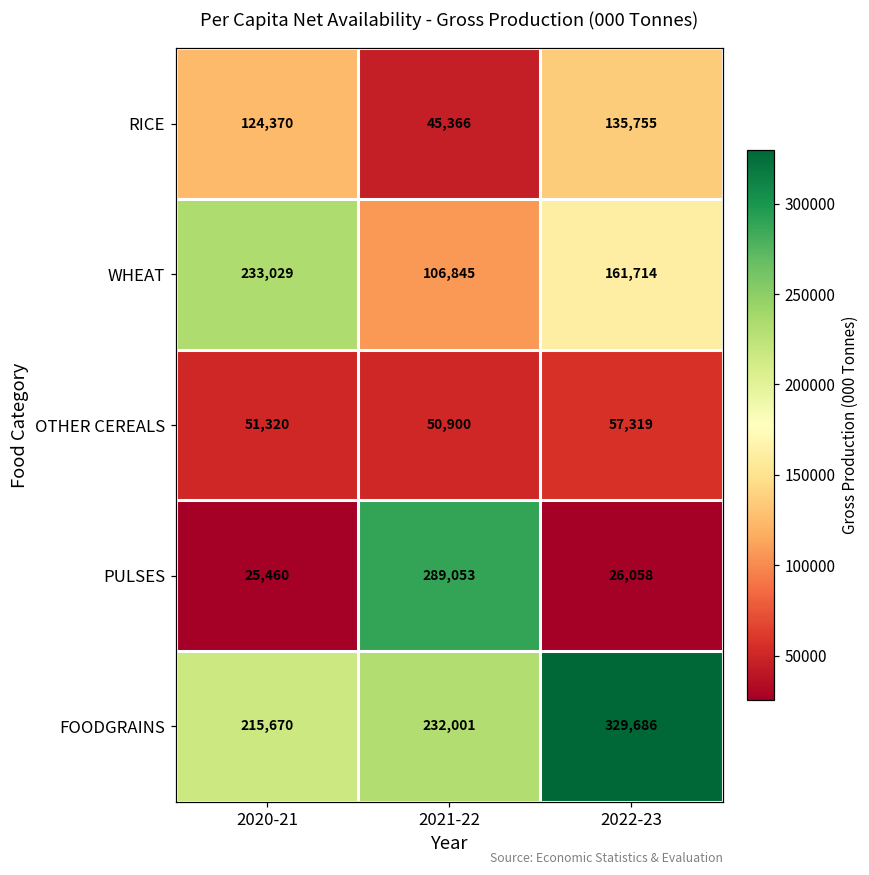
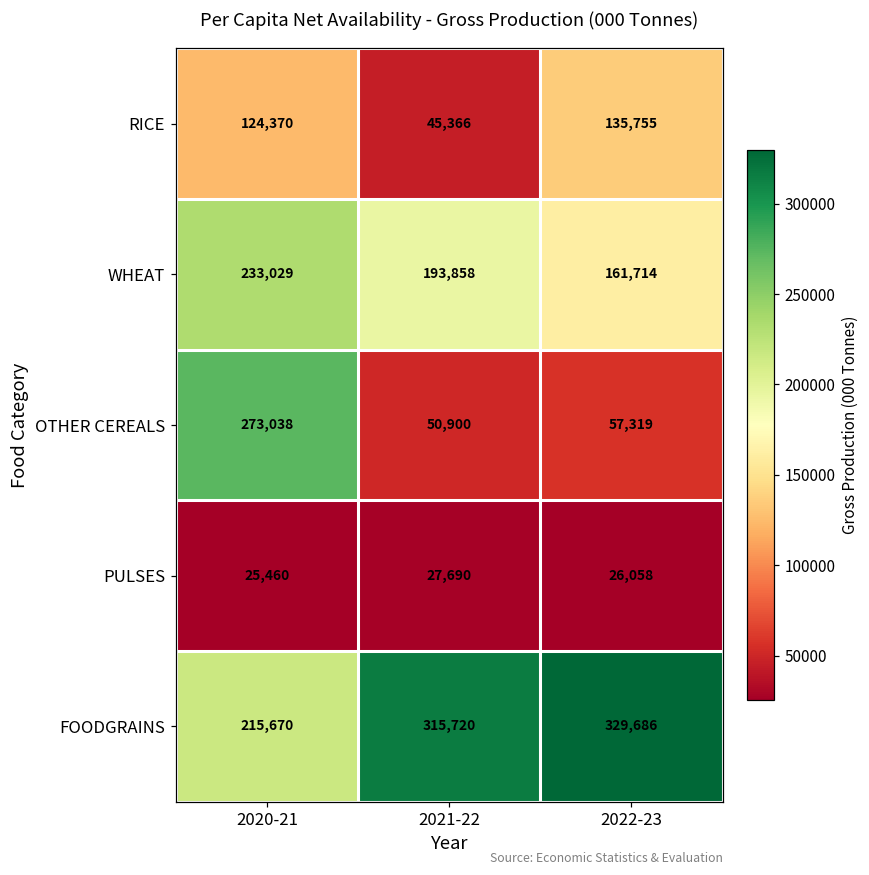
WHEAT, 2021-22: 106,845 -> 193,858
OTHER CEREALS, 2020-21: 51,320 -> 273,038
PULSES, 2021-22: 289,053 -> 27,690
FOODGRAINS, 2021-22: 232,001 -> 315,720
